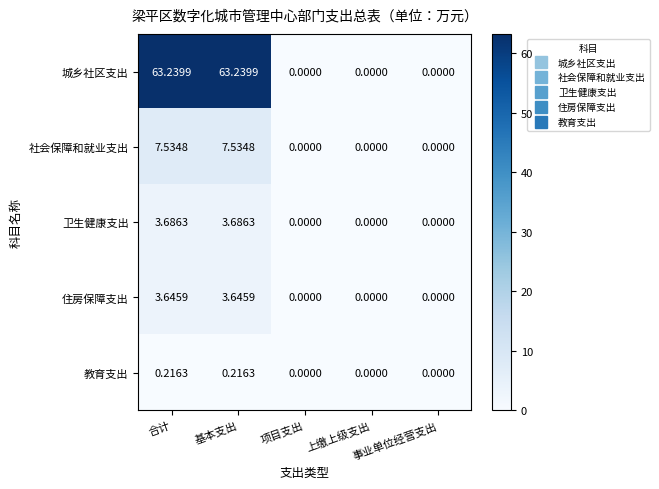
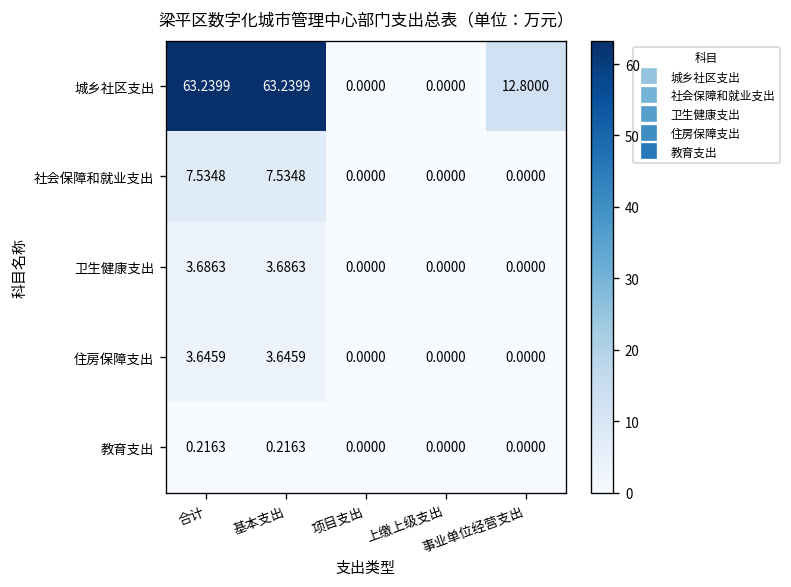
城乡社区支出, 事业单位经营支出: 0.0000 -> 12.8000
